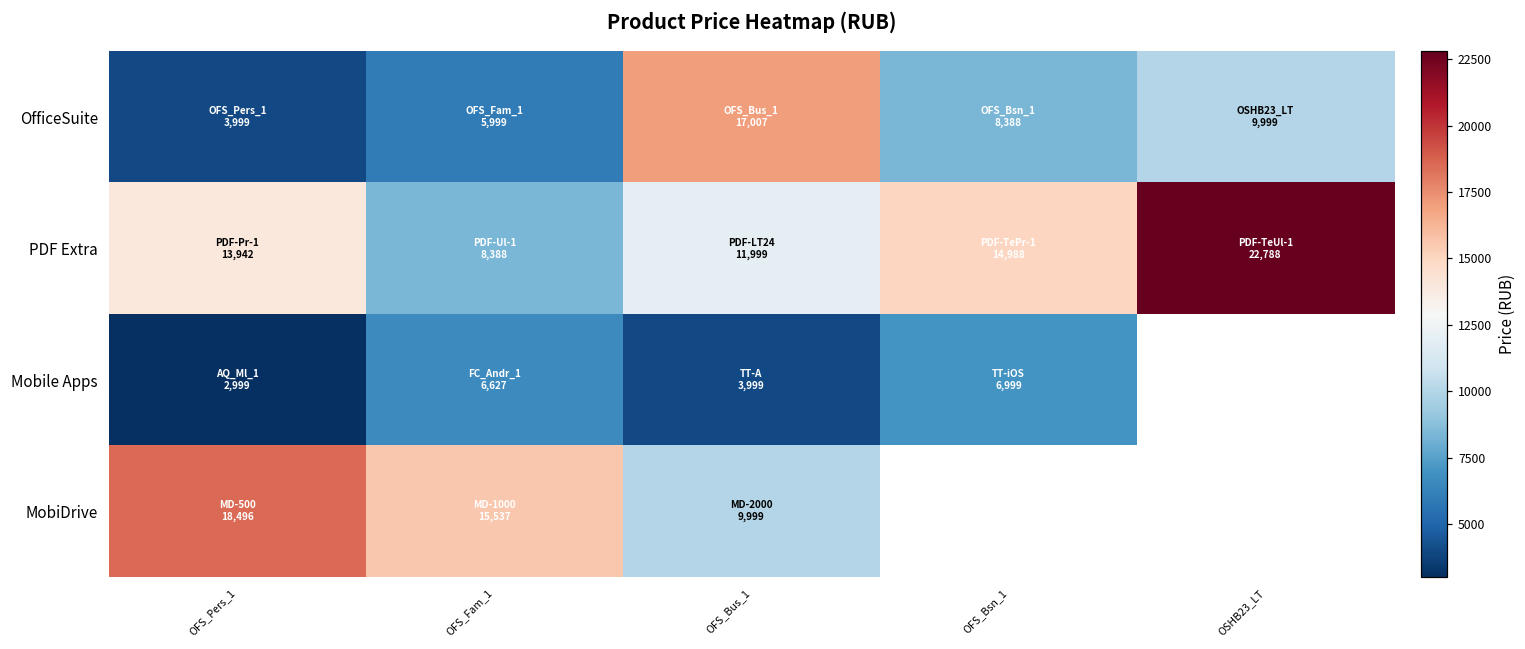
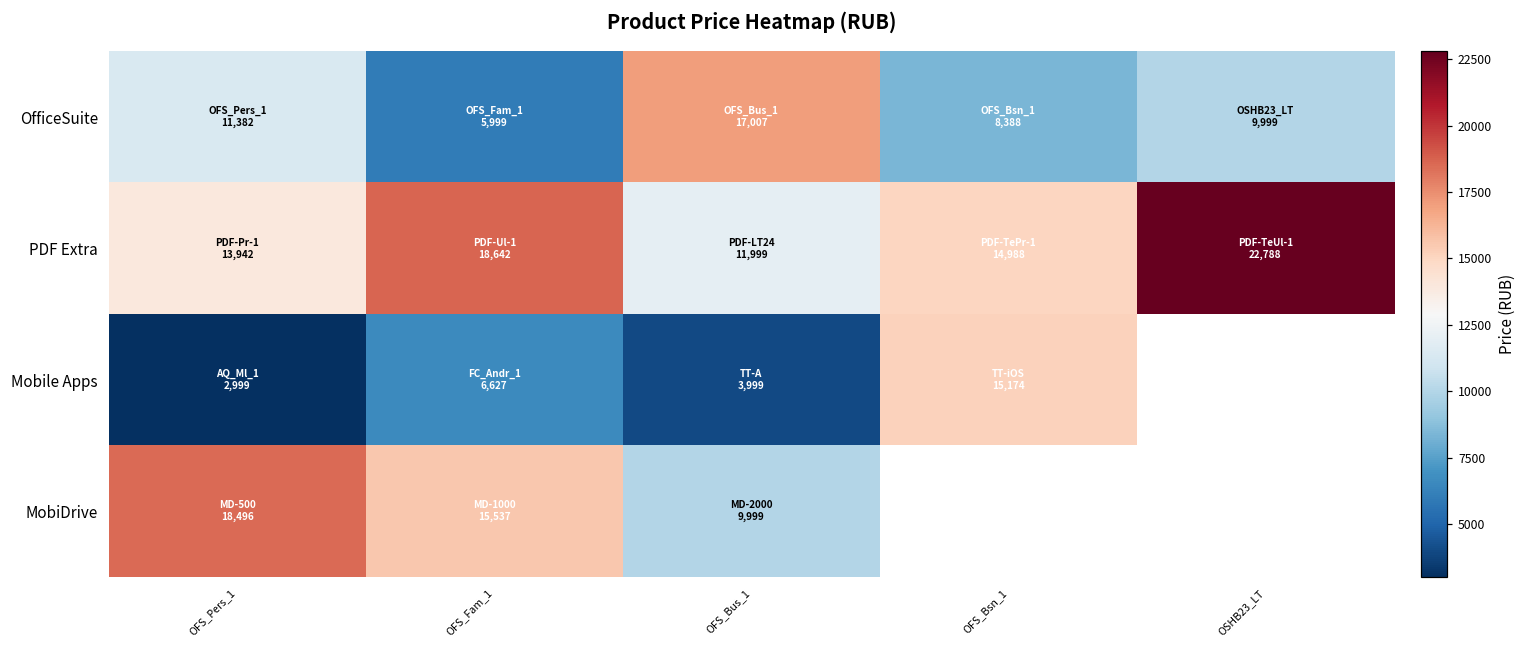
OfficeSuite, OFS_Pers_1: 3,999 -> 11,382
PDF Extra, OFS_Fam_1: 8,388 -> 18,642
Mobile Apps, OFS_Bsn_1: 6,999 -> 15,174
